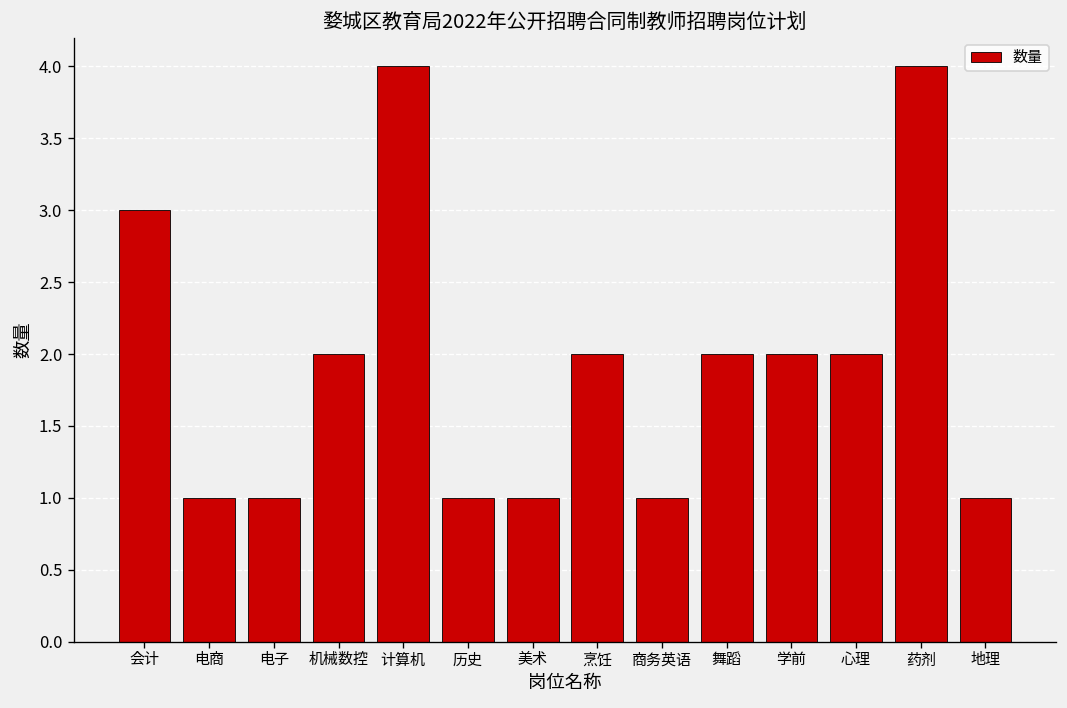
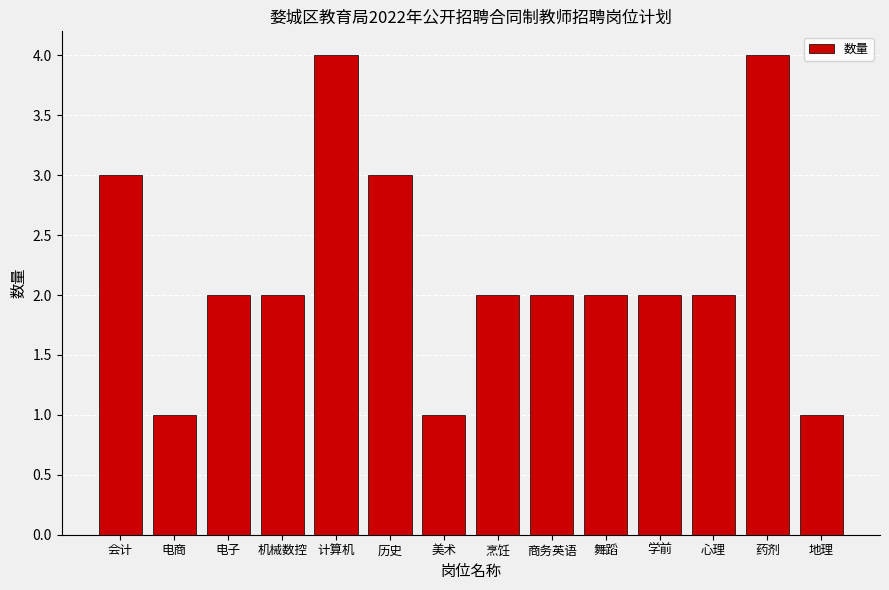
电子: 1 -> 2
历史: 1 -> 3
商务英语: 1 -> 2
